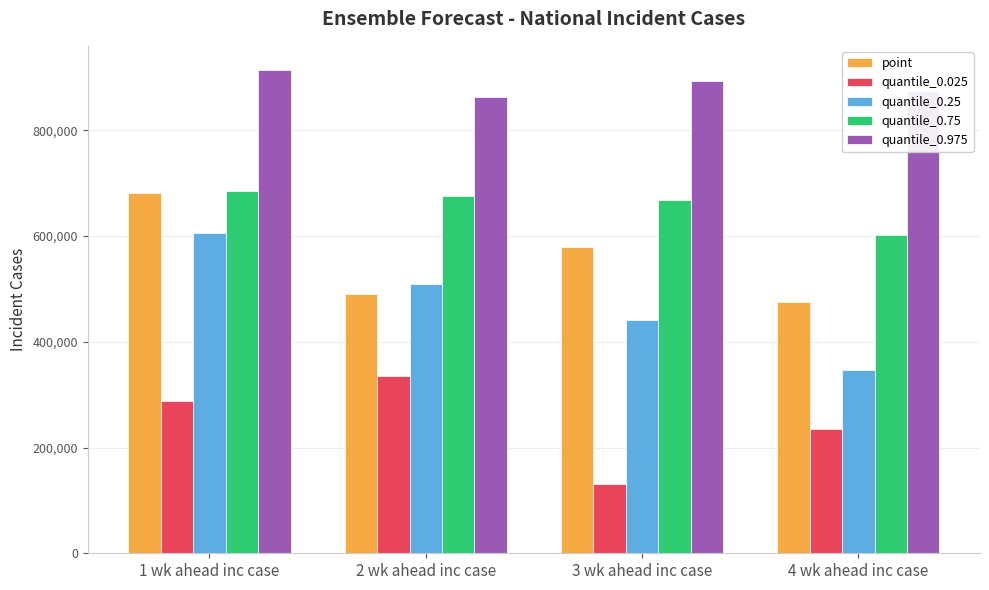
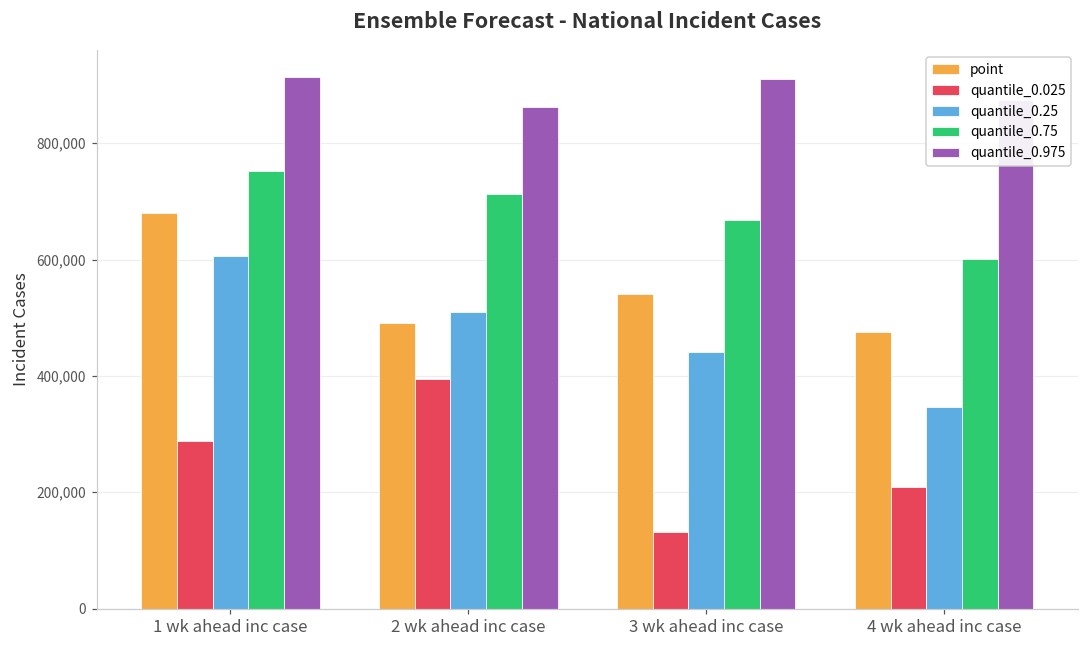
quantile_0.75, 1 wk ahead inc case: 680,000 -> 750,000
quantile_0.025, 2 wk ahead inc case: 330,000 -> 390,000
quantile_0.75, 2 wk ahead inc case: 680,000 -> 710,000
point, 3 wk ahead inc case: 580,000 -> 540,000
quantile_0.975, 3 wk ahead inc case: 890,000 -> 910,000
quantile_0.025, 4 wk ahead inc case: 230,000 -> 210,000
